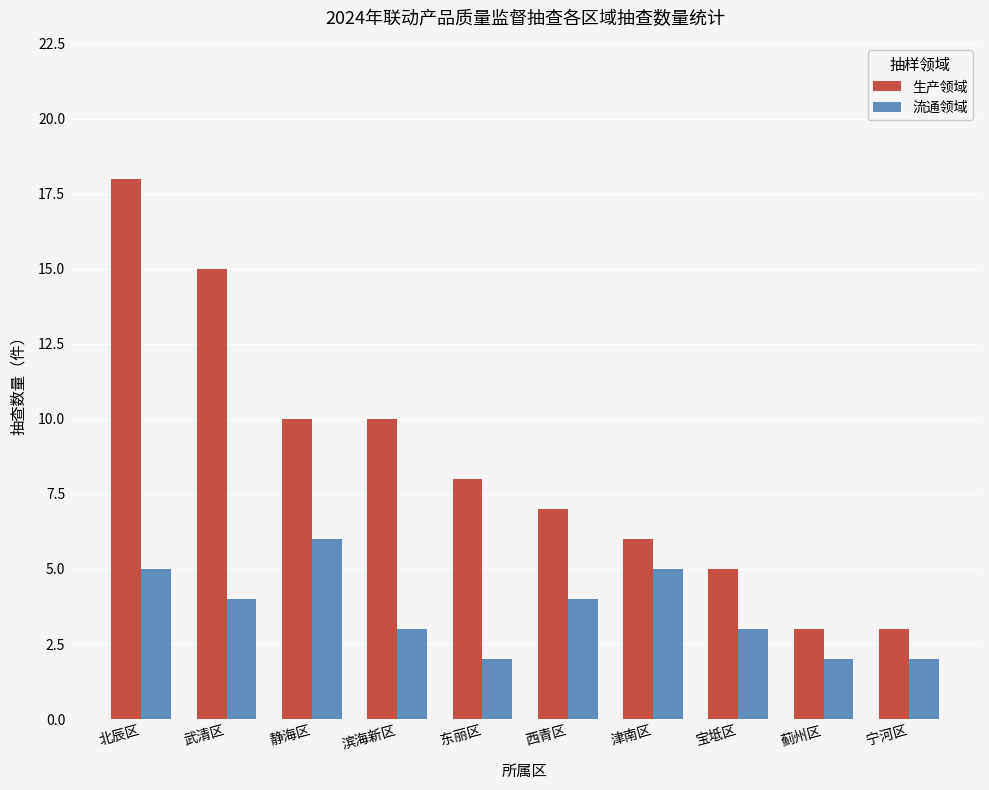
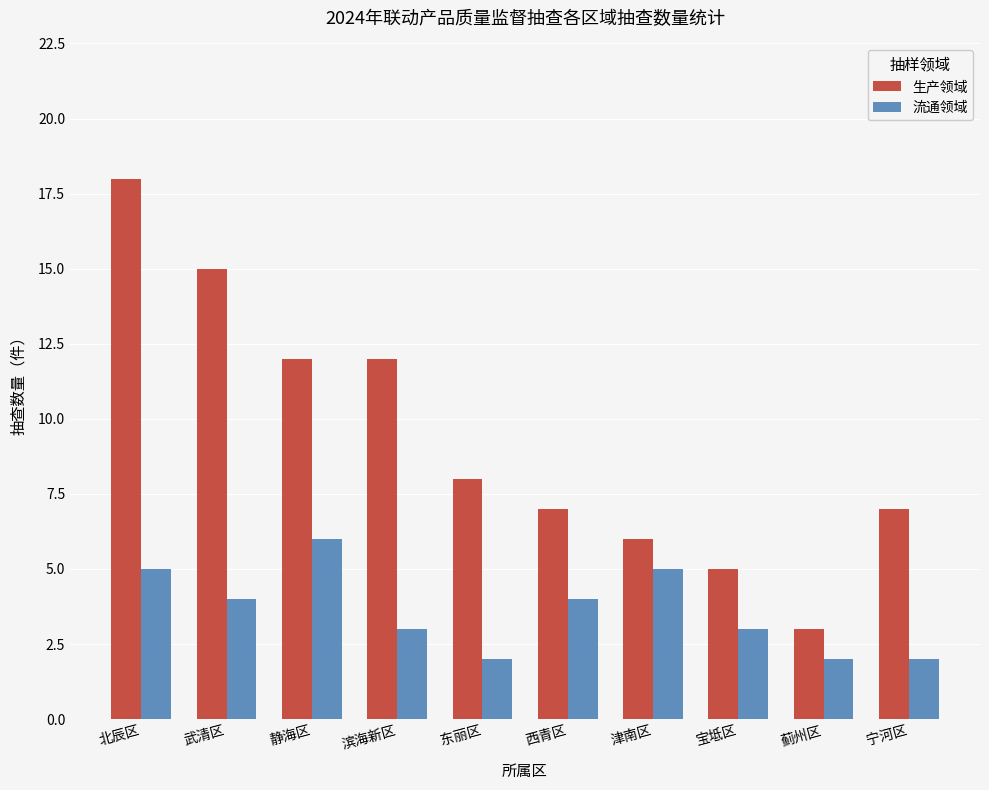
生产领域, 静海区: 10 -> 12
生产领域, 滨海新区: 10 -> 12
生产领域, 宁河区: 3 -> 7
